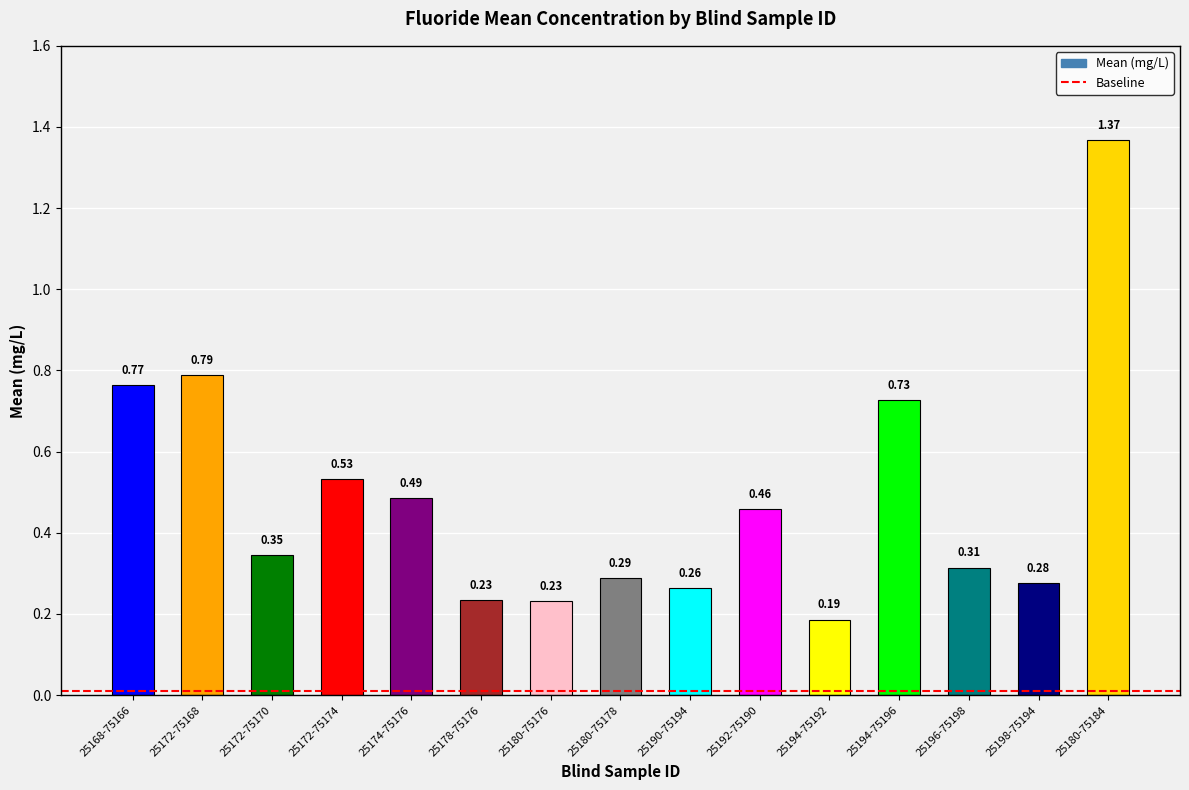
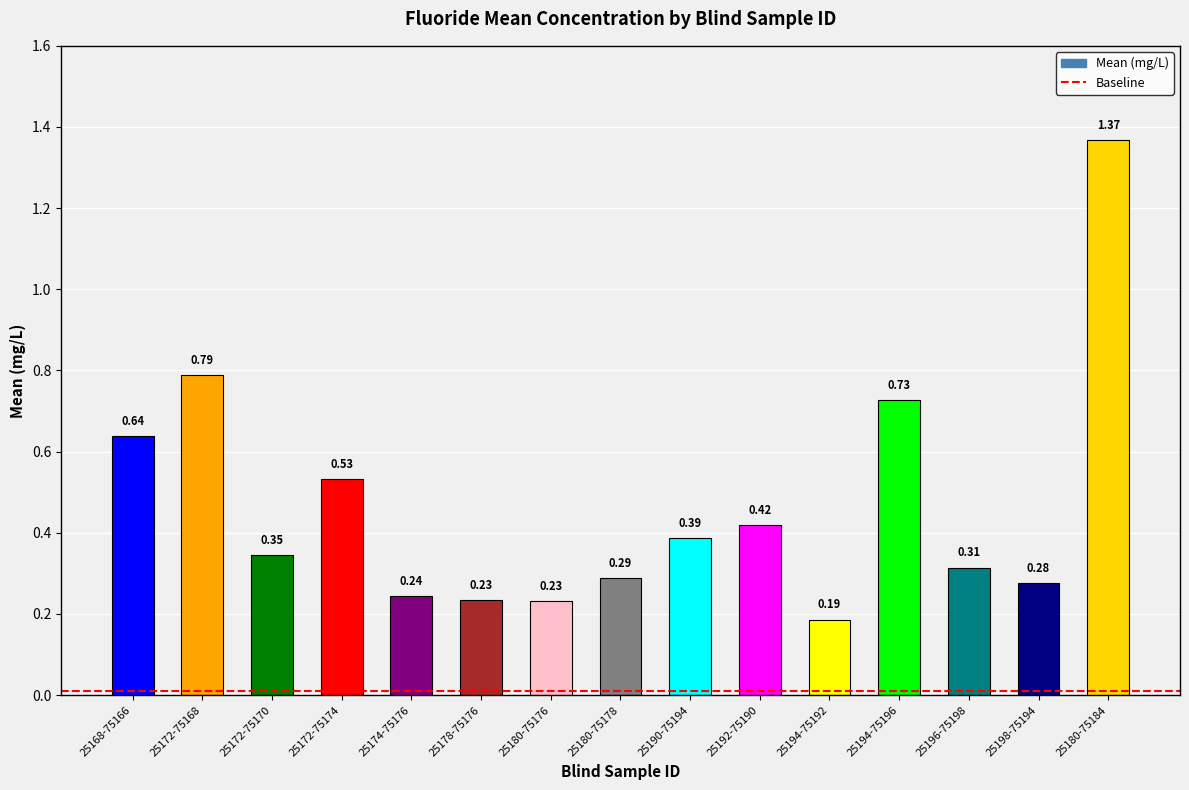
25168-75166: 0.77 -> 0.64
25174-75176: 0.49 -> 0.24
25190-75194: 0.26 -> 0.39
25192-75190: 0.46 -> 0.42
